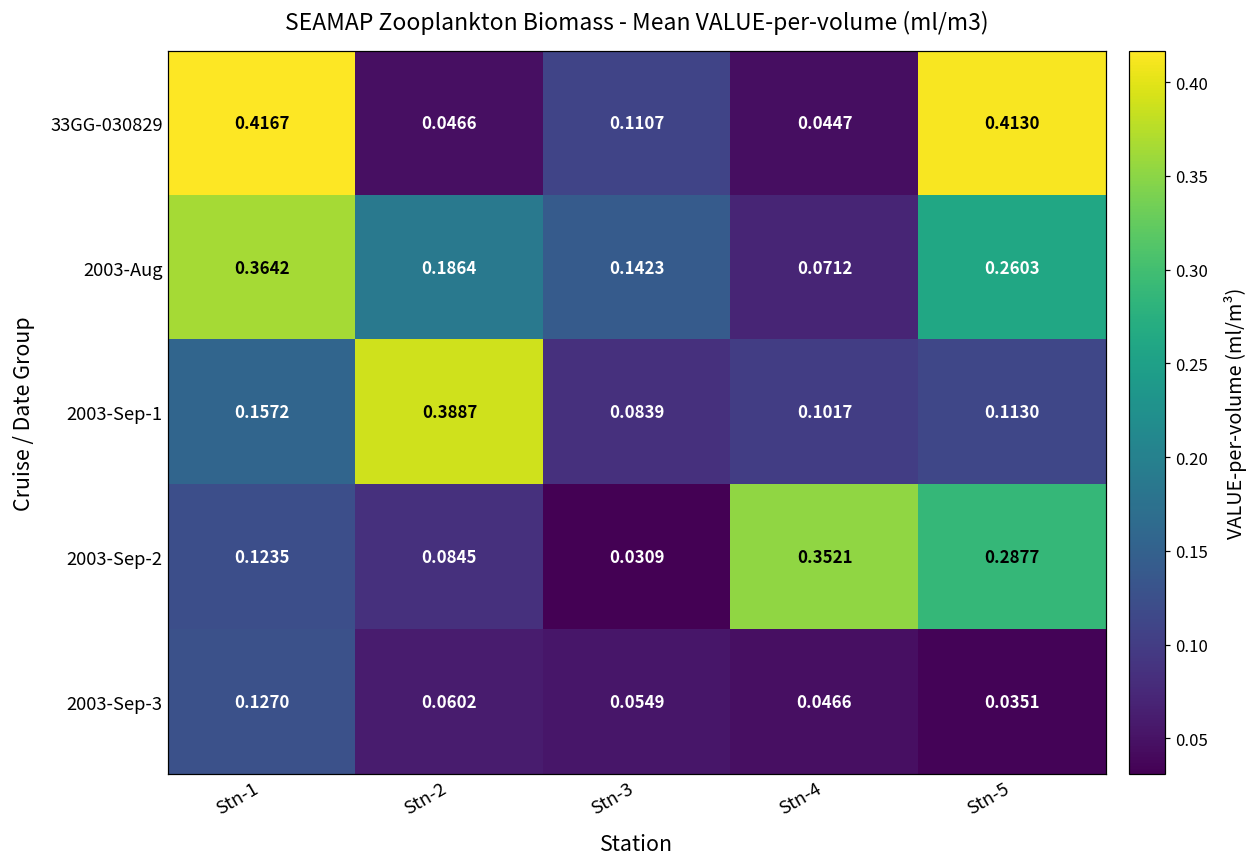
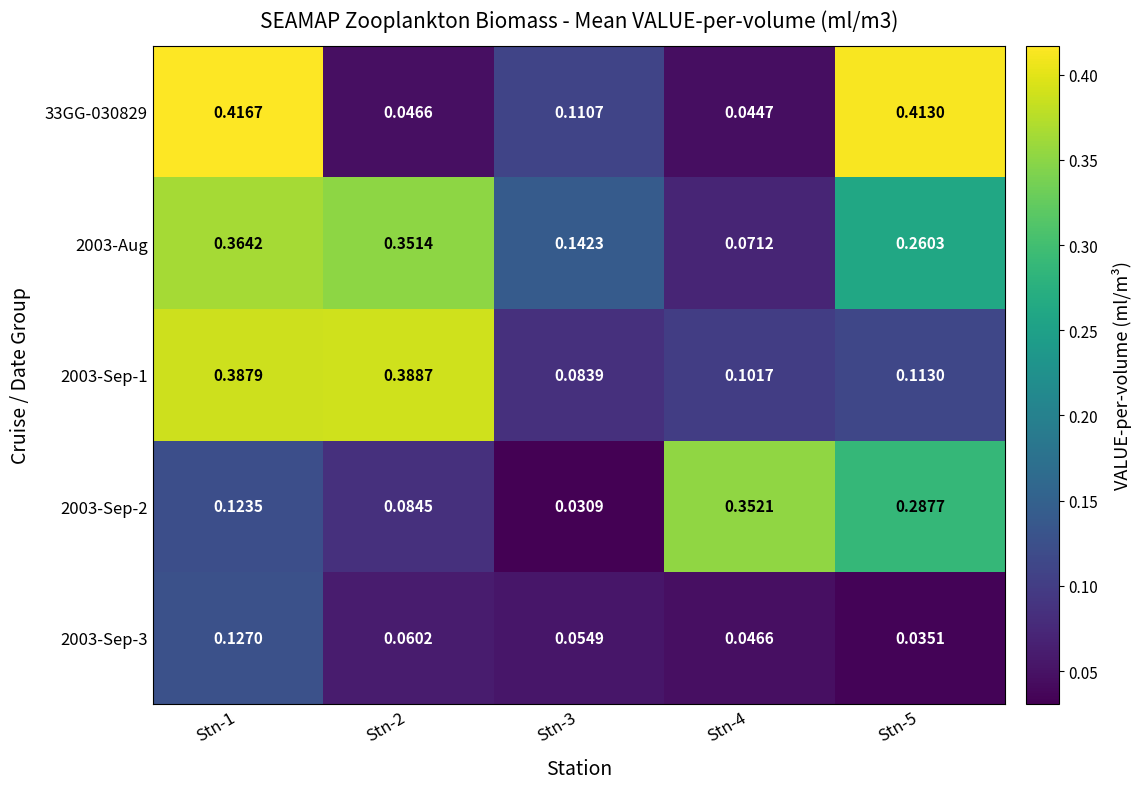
2003-Aug, Stn-2: 0.1864 -> 0.3514
2003-Sep-1, Stn-1: 0.1572 -> 0.3879
